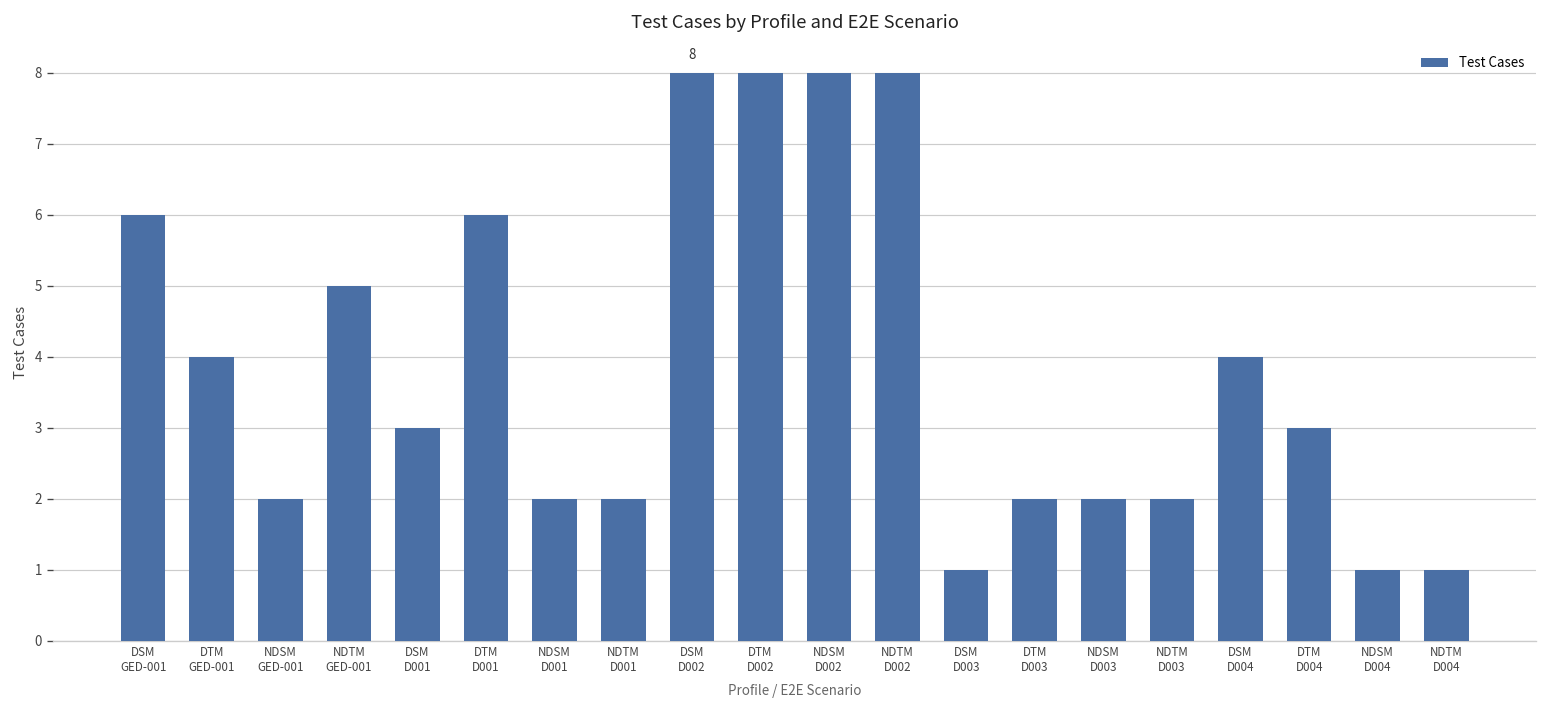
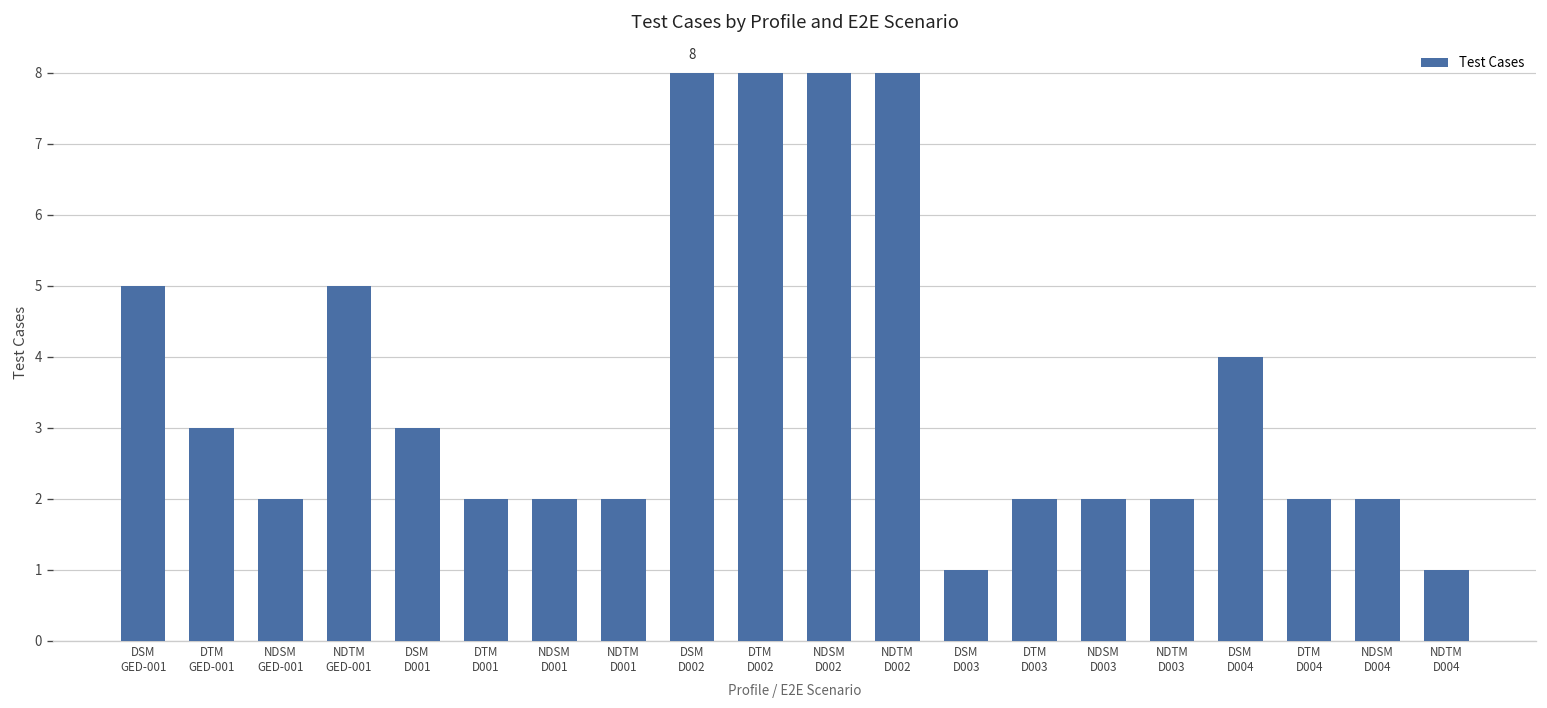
DSM GED-001: 6 -> 5
DTM GED-001: 4 -> 3
DTM D001: 6 -> 2
DTM D004: 3 -> 2
NDSM D004: 1 -> 2
